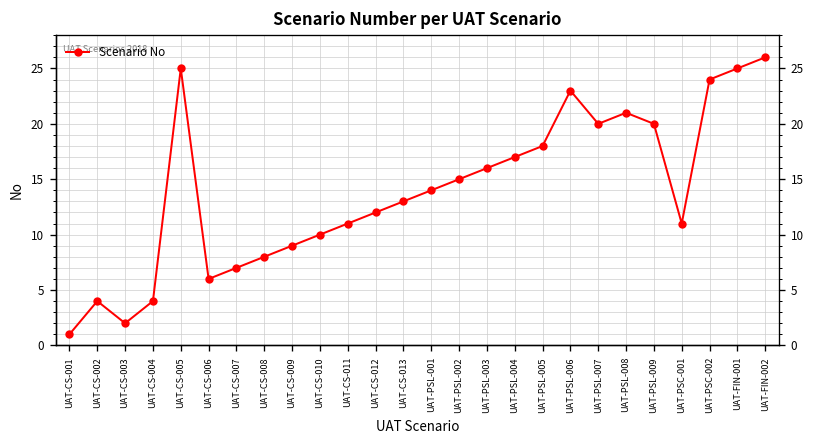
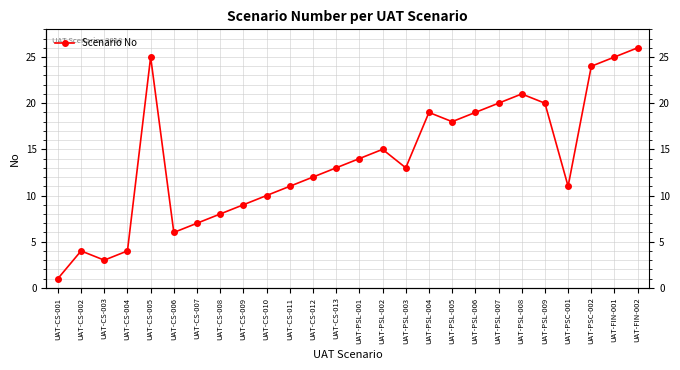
UAT-CS-003: 2 -> 3
UAT-PSL-003: 16 -> 13
UAT-PSL-004: 17 -> 19
UAT-PSL-006: 23 -> 19
